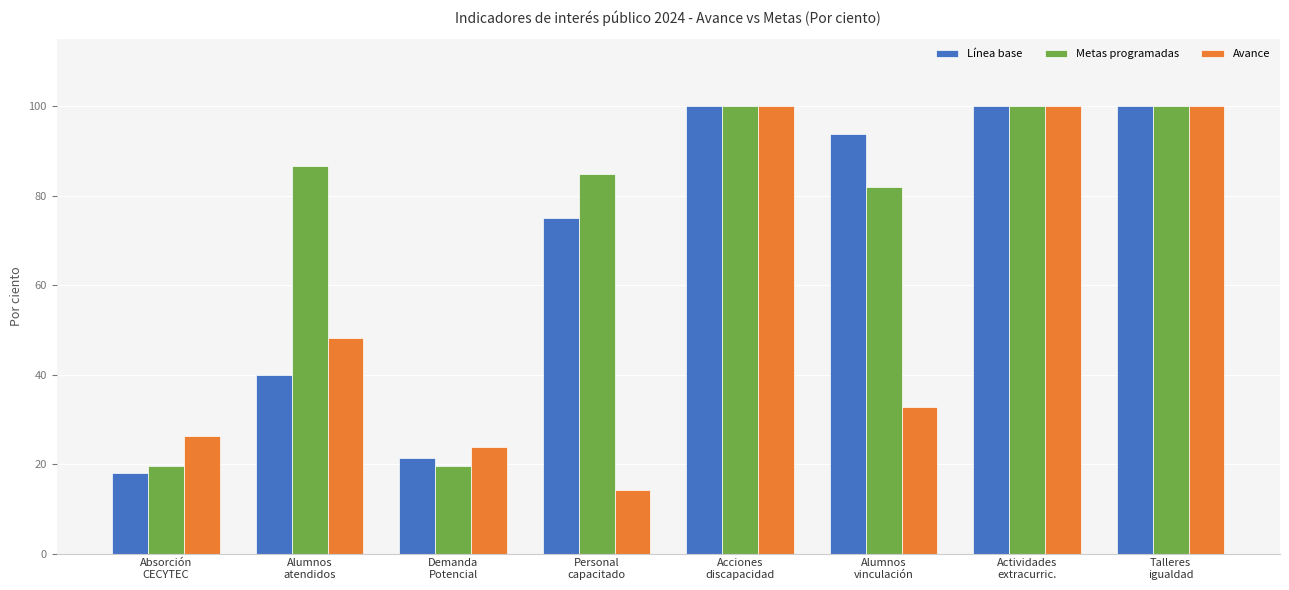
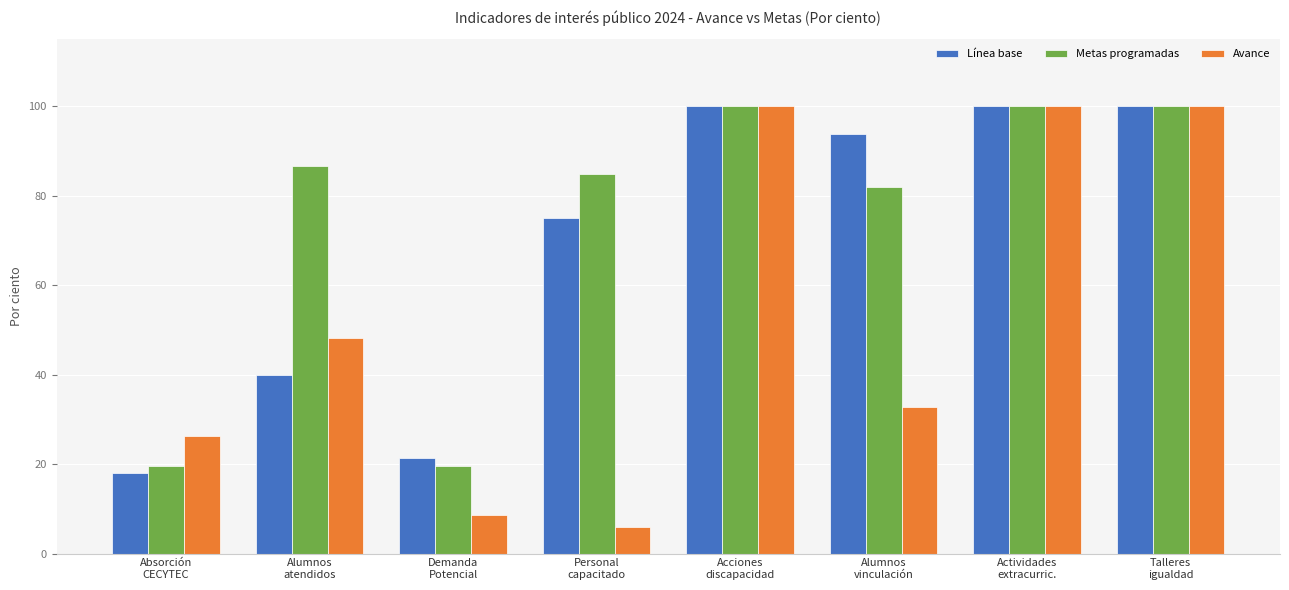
Avance, Demanda Potencial: 24 -> 9
Avance, Personal capacitado: 14 -> 6
